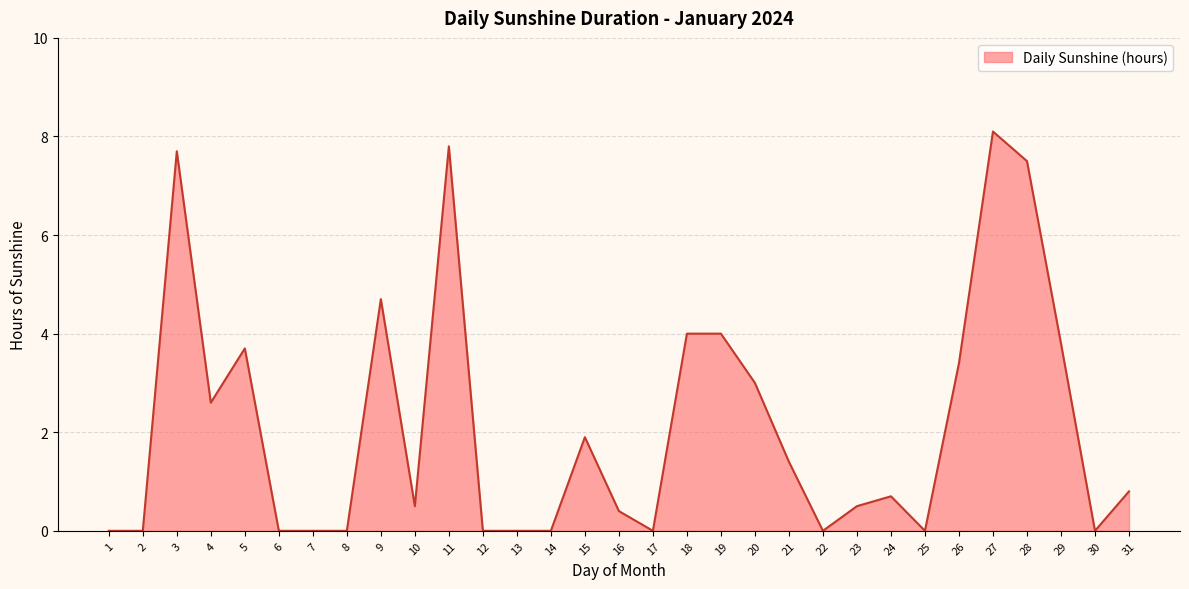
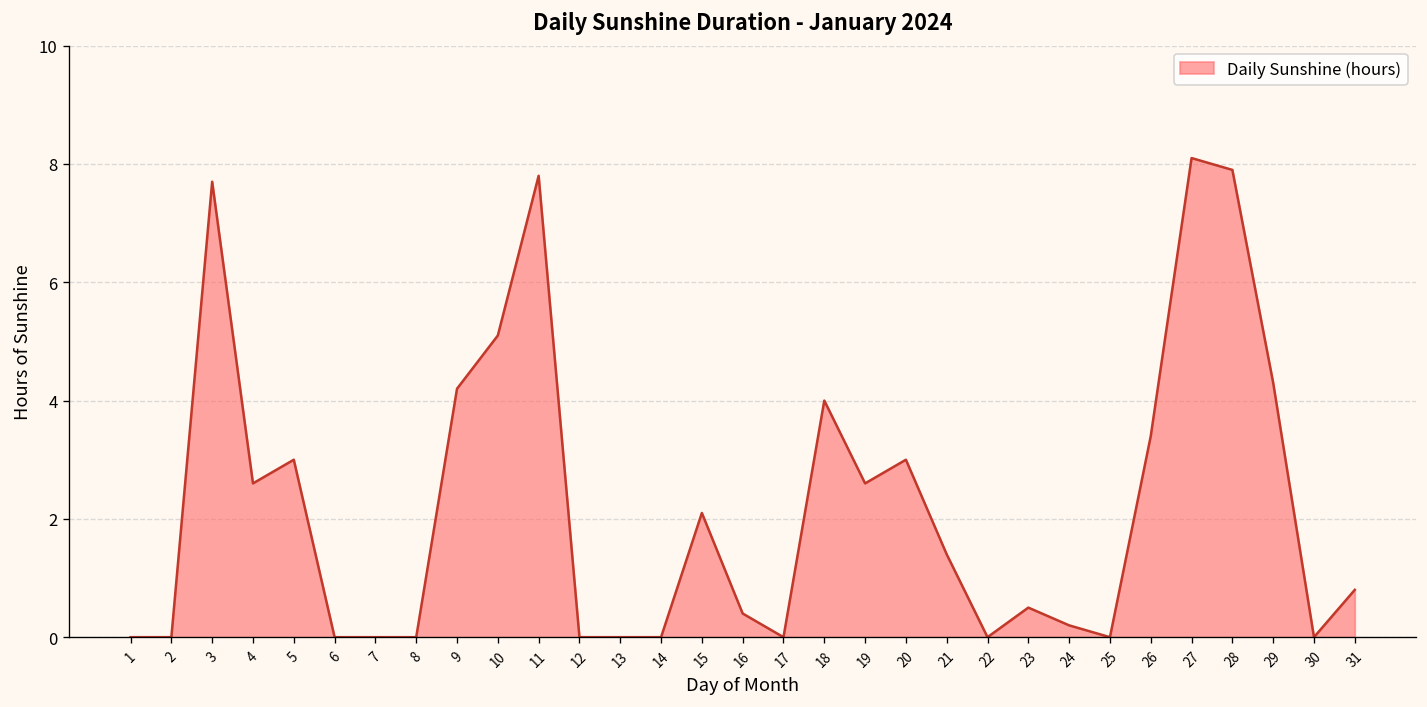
5: 3.7 -> 3.0
9: 4.7 -> 4.2
10: 0.5 -> 5.1
15: 1.9 -> 2.1
19: 4.0 -> 2.6
24: 0.7 -> 0.2
28: 7.5 -> 7.9
29: 3.8 -> 4.3
